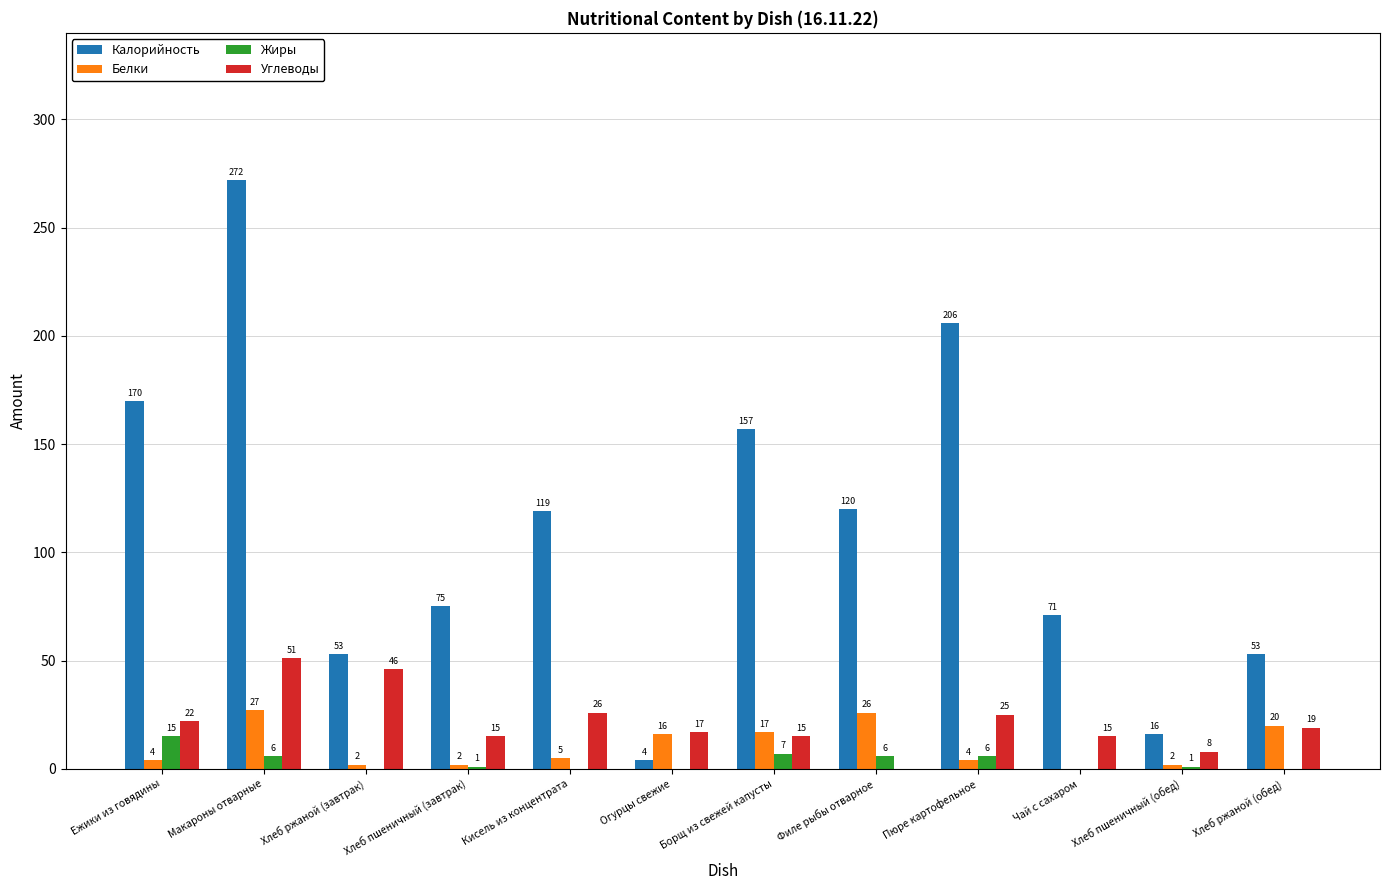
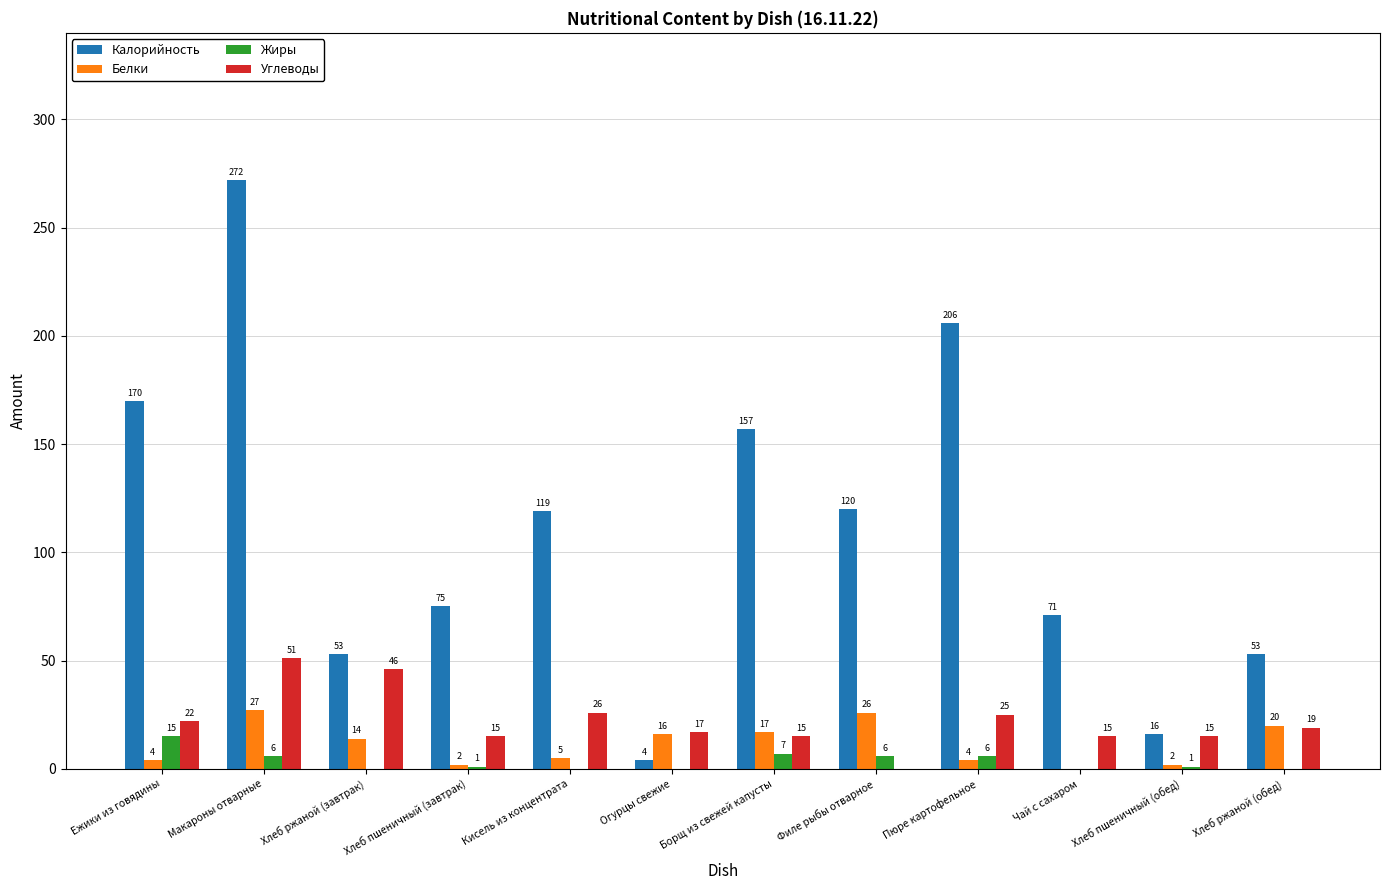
Белки, Хлеб ржаной (завтрак): 2 -> 14
Углеводы, Хлеб пшеничный (обед): 8 -> 15
